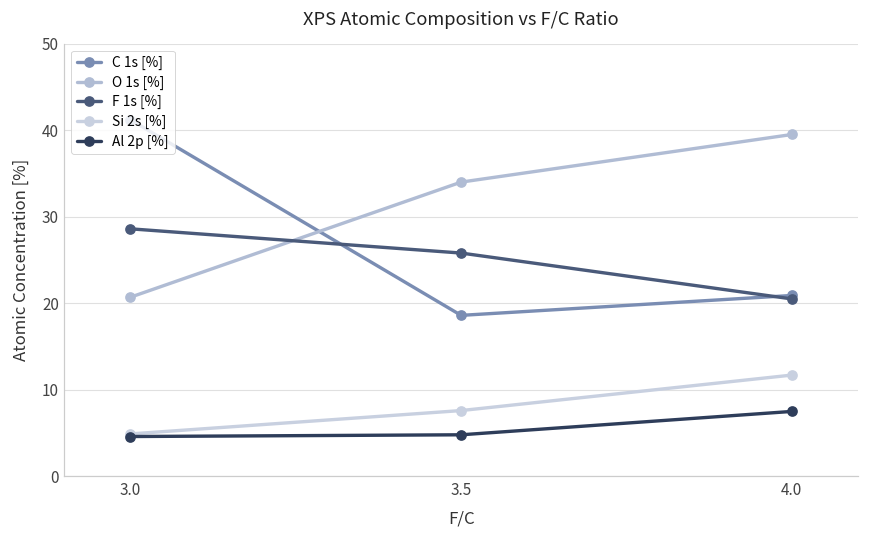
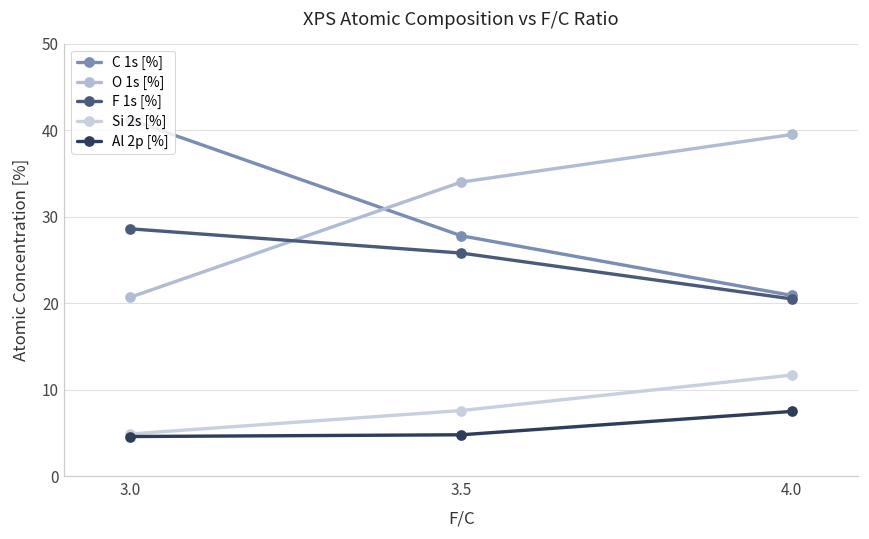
C 1s [%], 3.5: 19 -> 28
